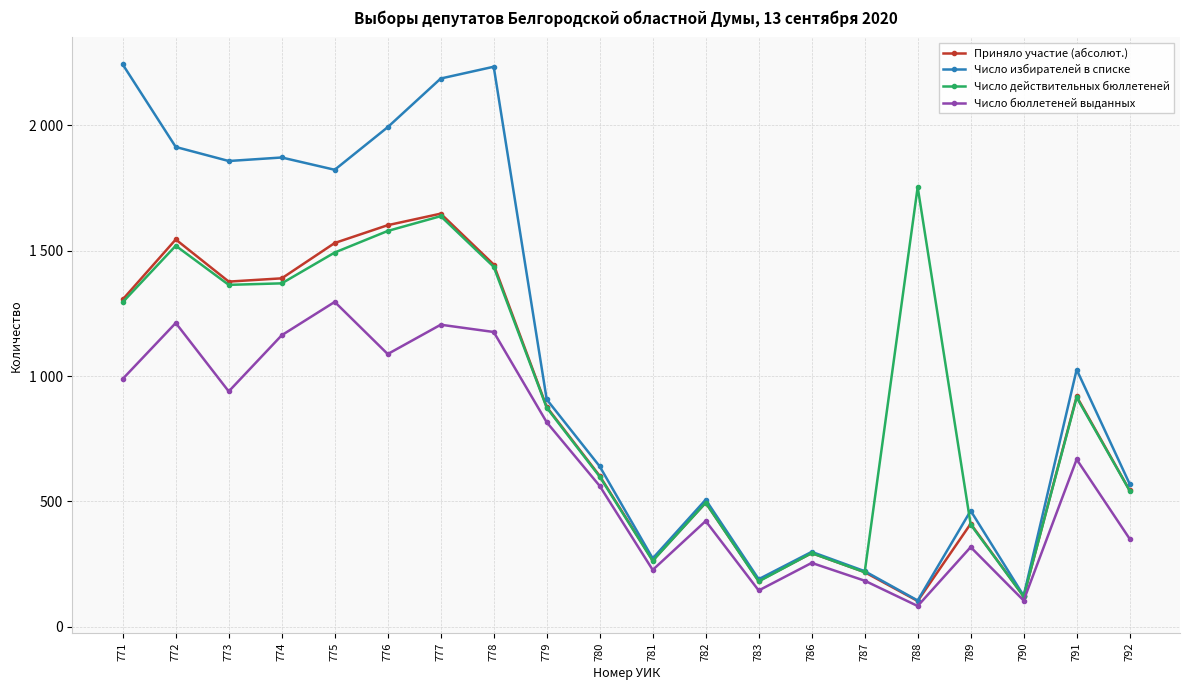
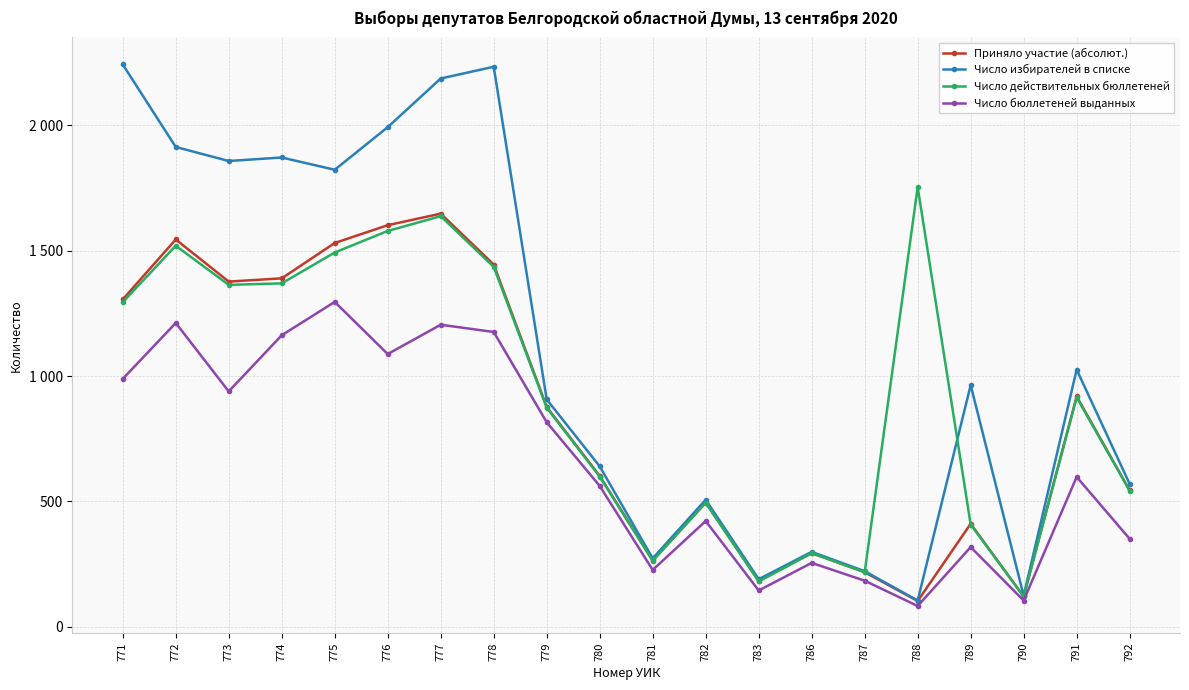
Число избирателей в списке, 789: 460 -> 960
Число бюллетеней выданных, 791: 670 -> 600
